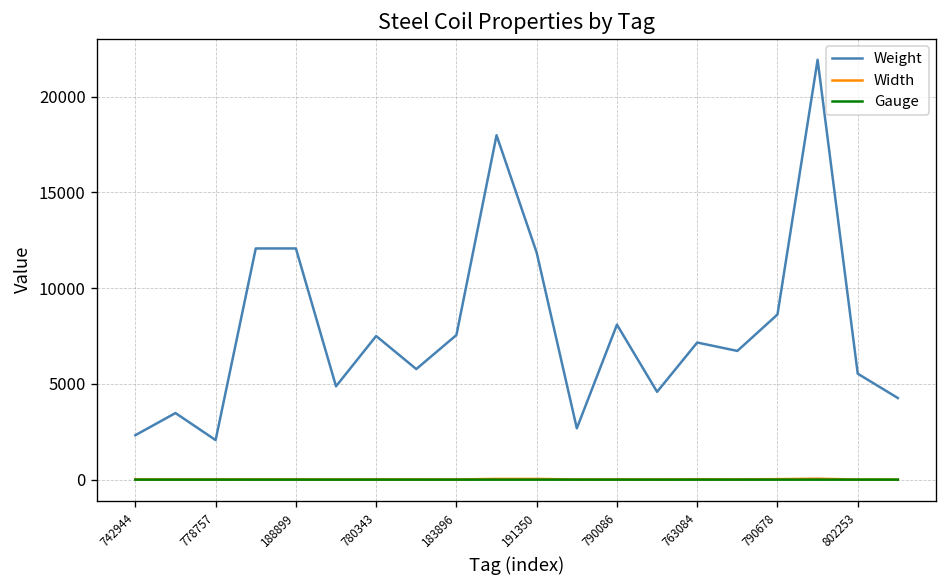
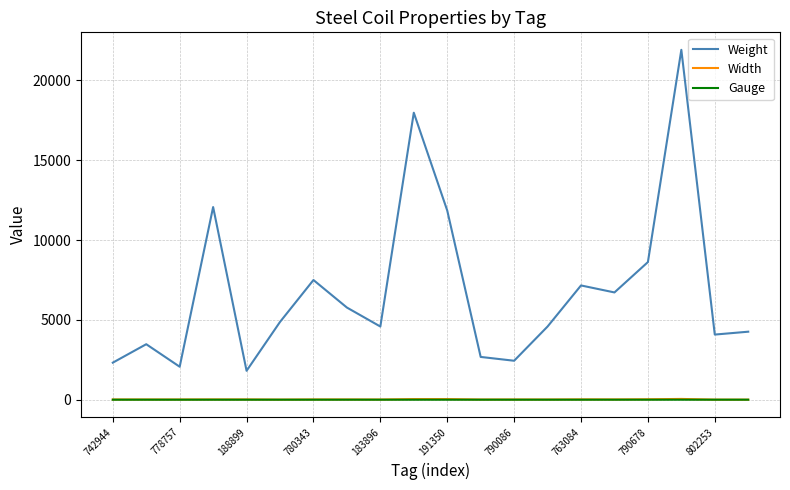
Weight, 188899: 12100 -> 1800
Weight, 183896: 7500 -> 4600
Weight, 790086: 8100 -> 2400
Weight, 802253: 5500 -> 4100
